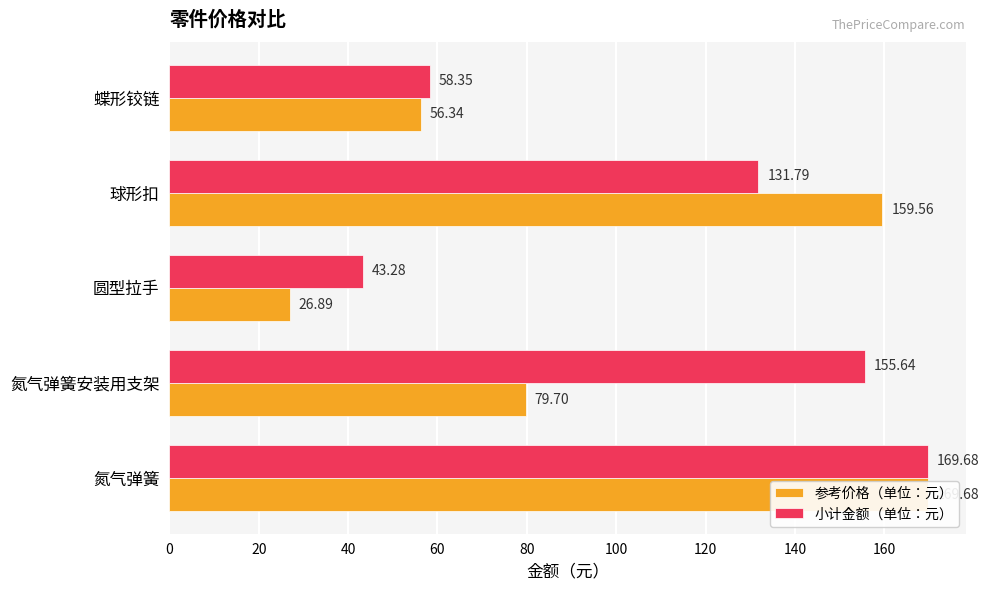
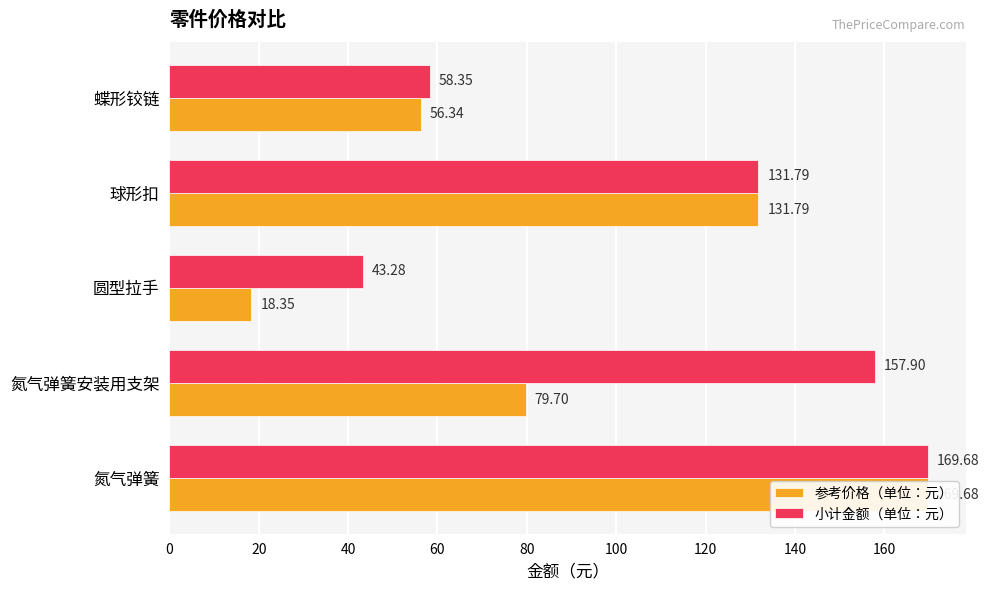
参考价格（单位：元）, 球形扣: 159.56 -> 131.79
参考价格（单位：元）, 圆型拉手: 26.89 -> 18.35
小计金额（单位：元）, 氮气弹簧安装用支架: 155.64 -> 157.90
